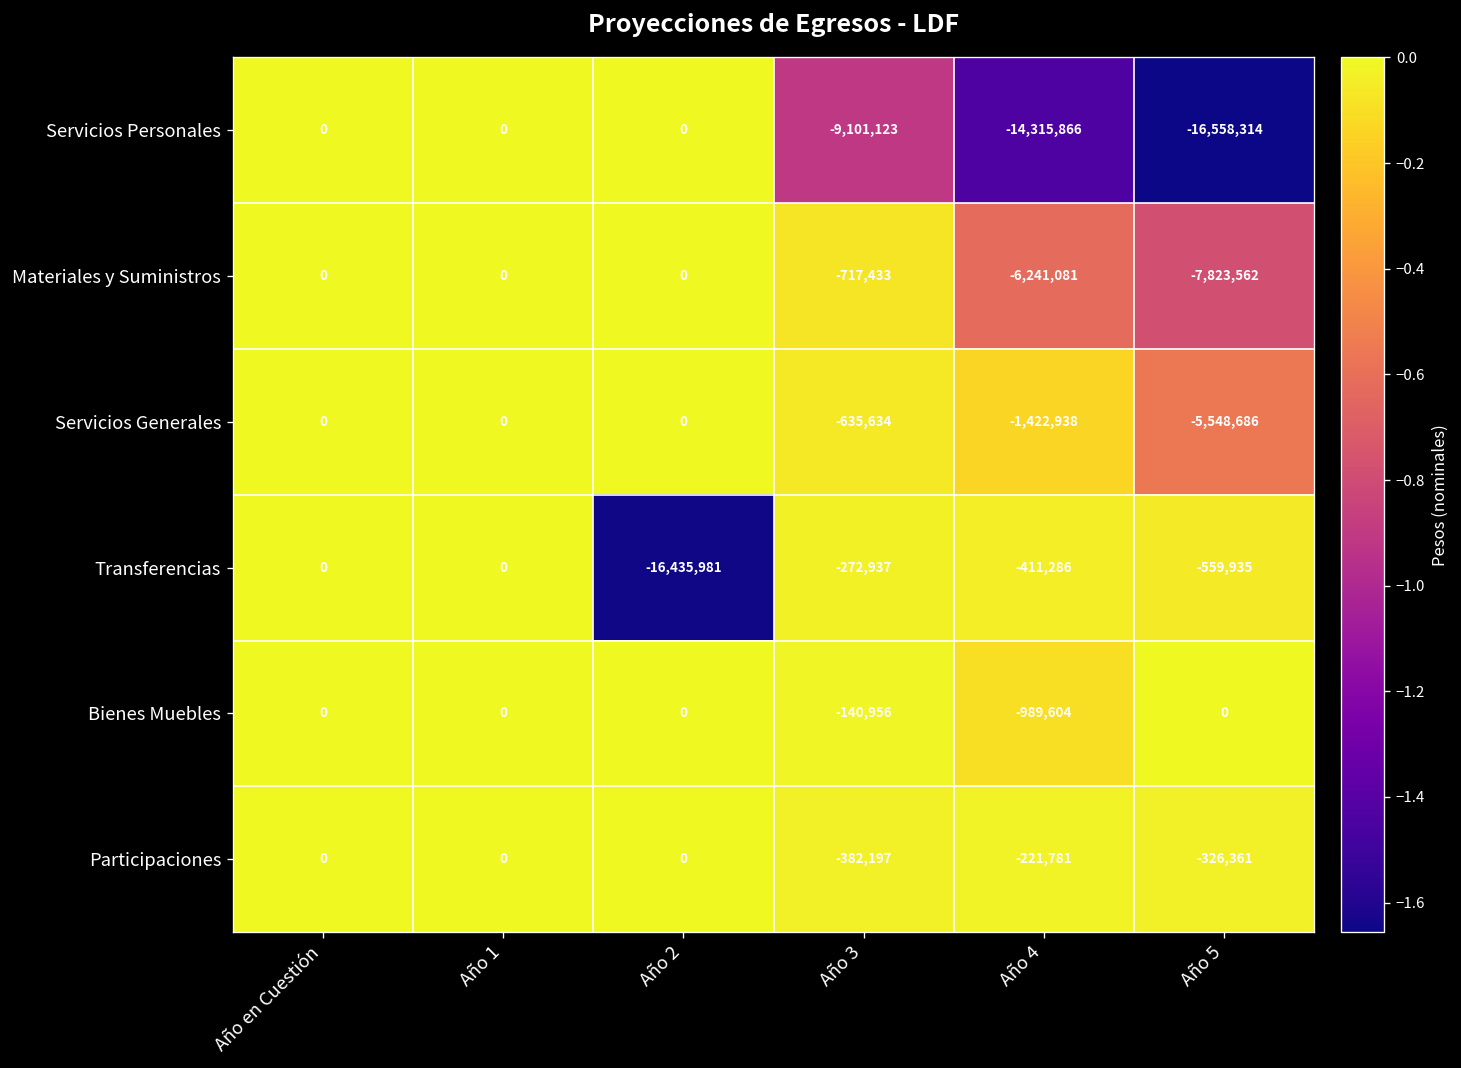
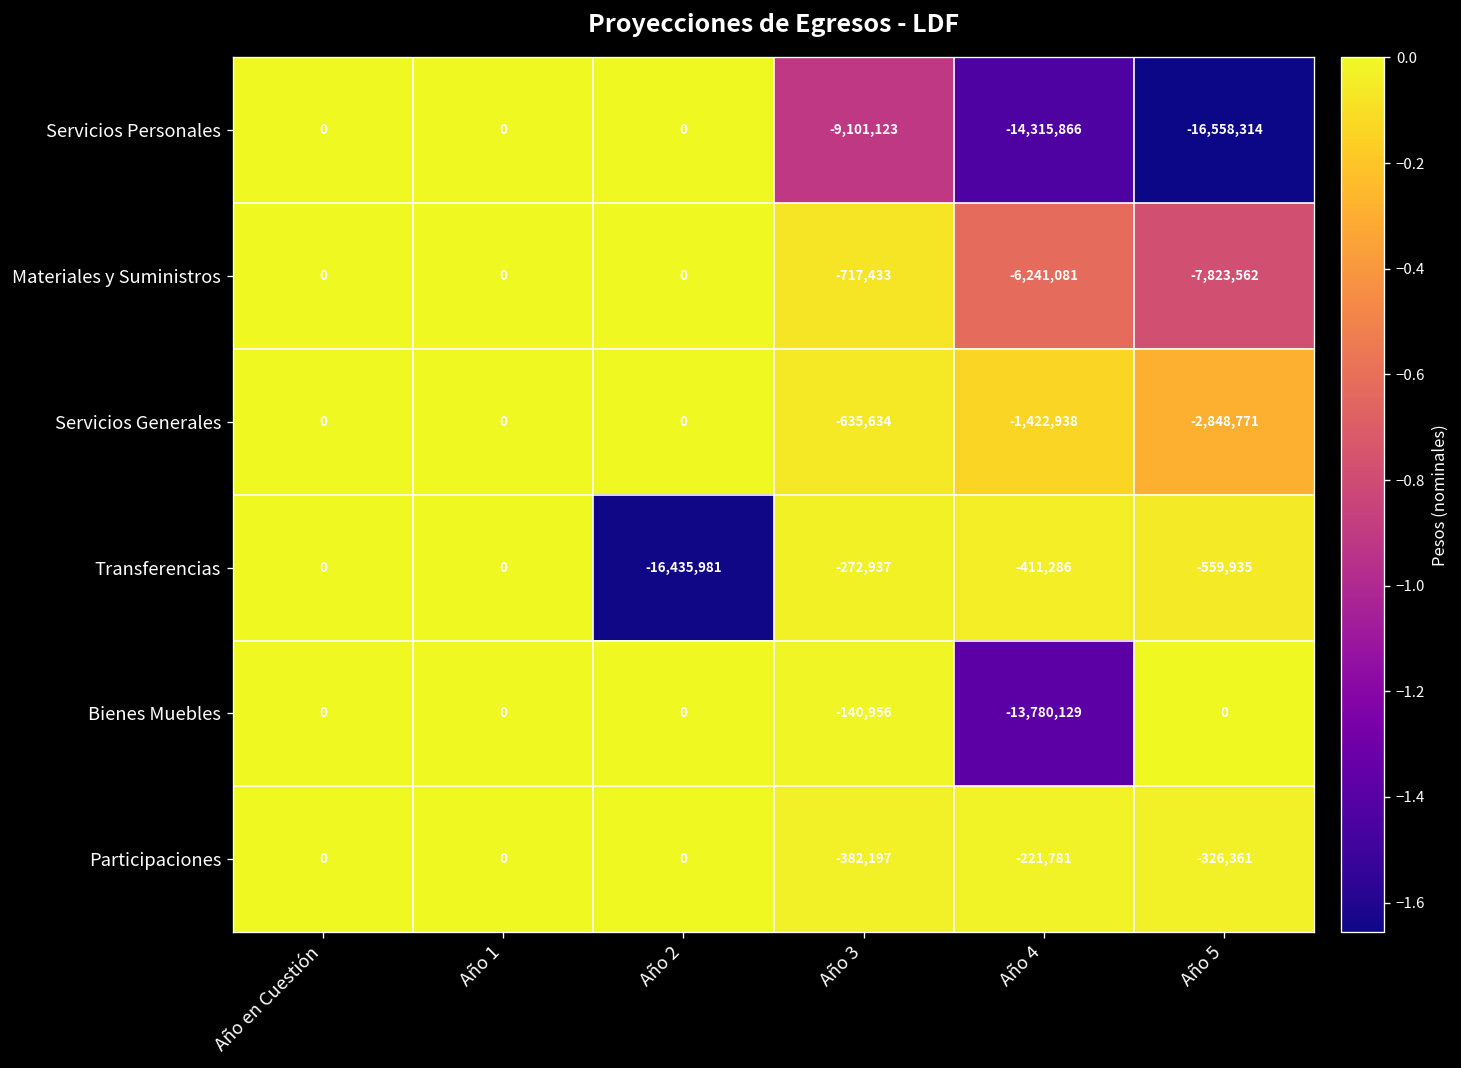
Servicios Generales, Año 5: -5,548,686 -> -2,848,771
Bienes Muebles, Año 4: -989,604 -> -13,780,129
